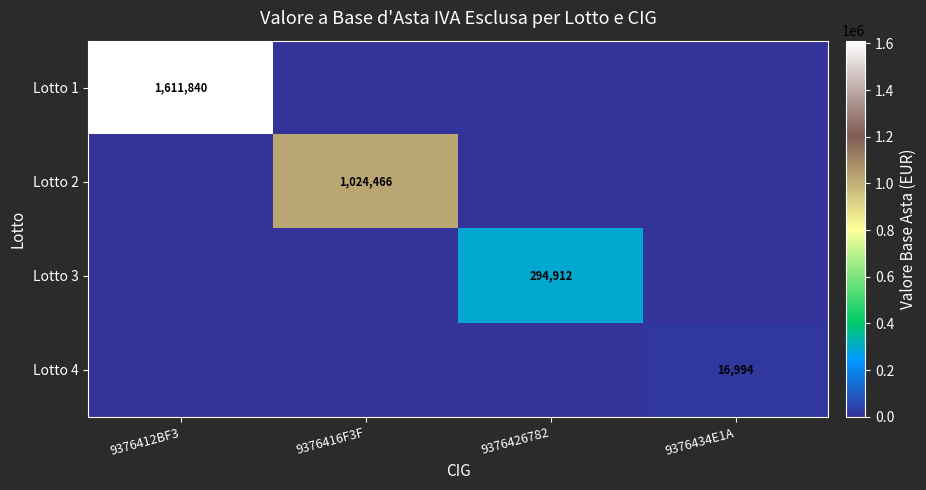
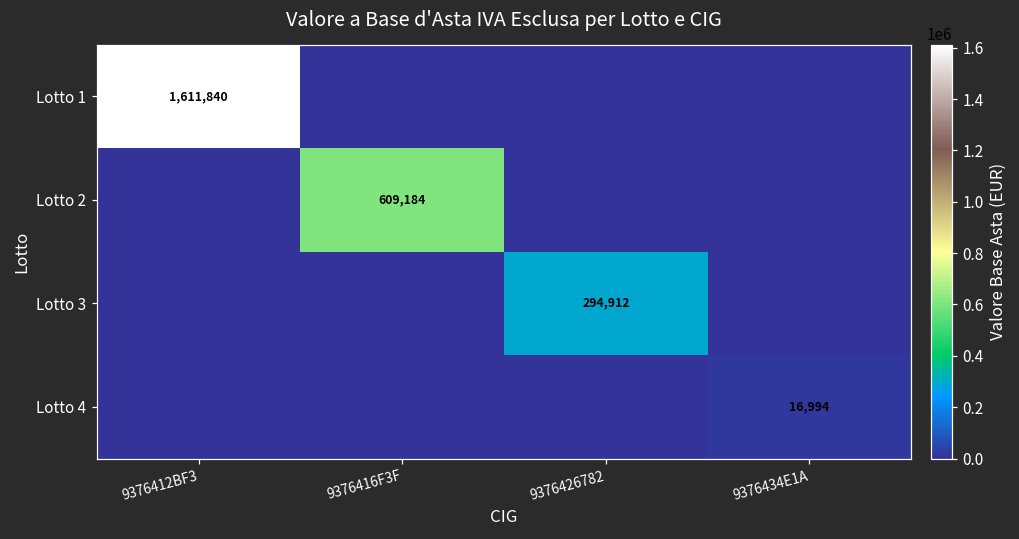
Lotto 2, 9376416F3F: 1,024,466 -> 609,184
